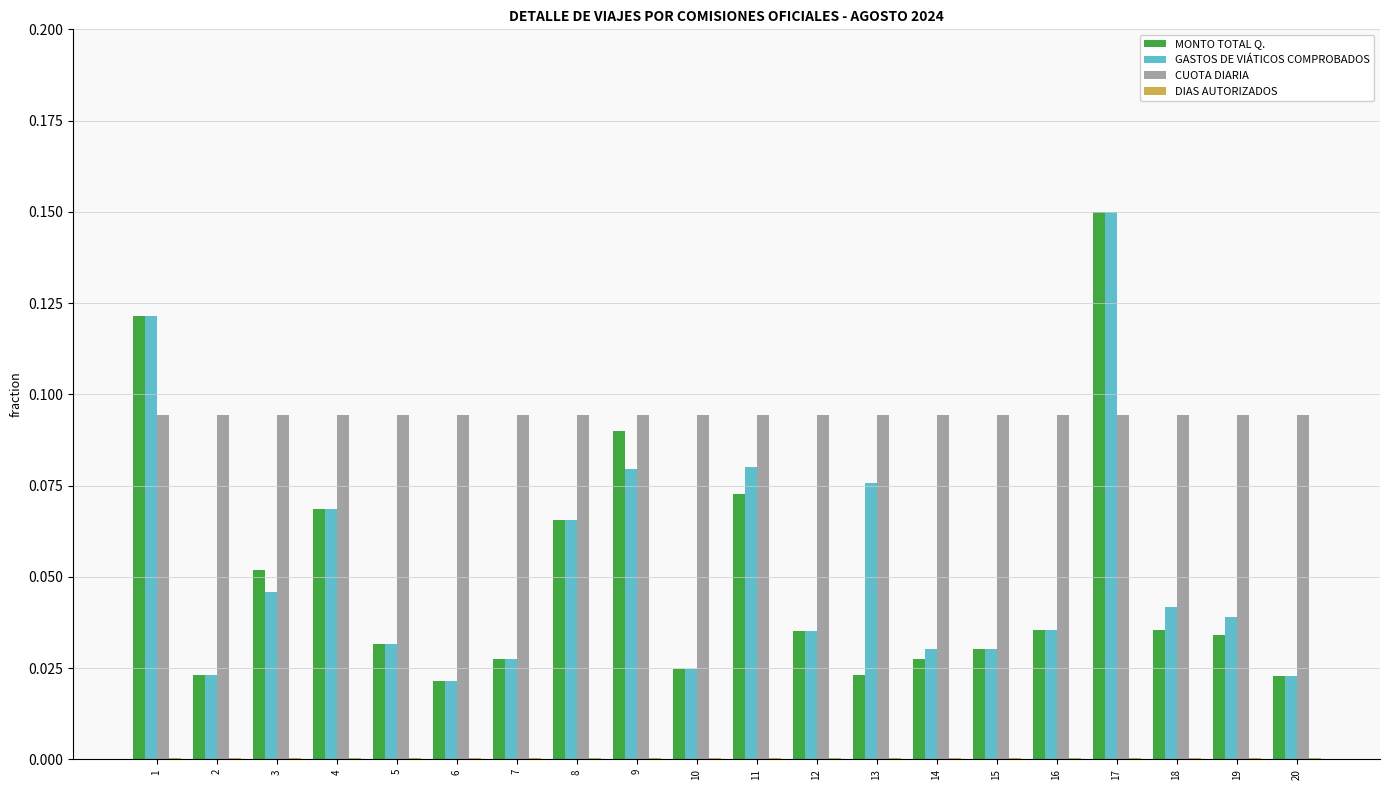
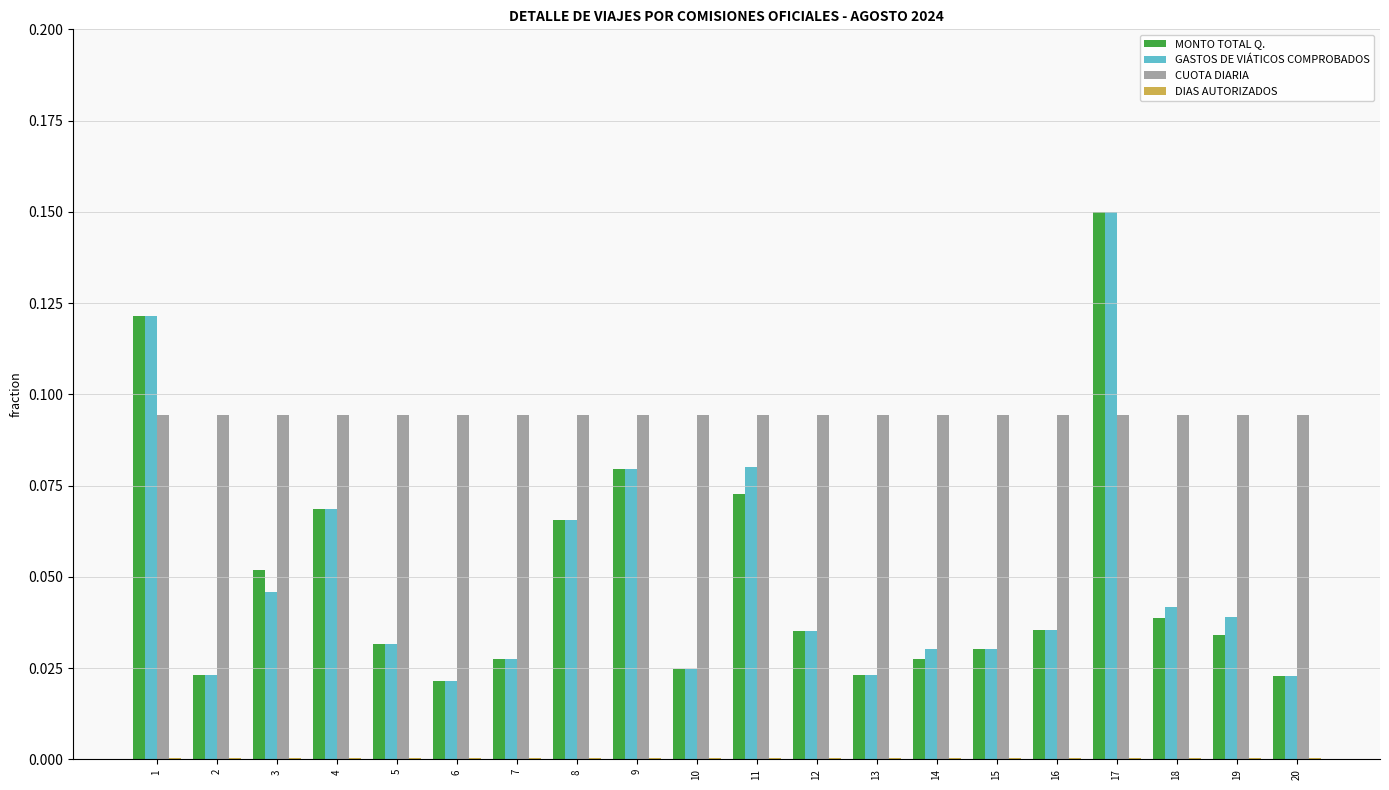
MONTO TOTAL Q., 9: 0.090 -> 0.080
GASTOS DE VIÁTICOS COMPROBADOS, 13: 0.076 -> 0.023
MONTO TOTAL Q., 18: 0.036 -> 0.039
